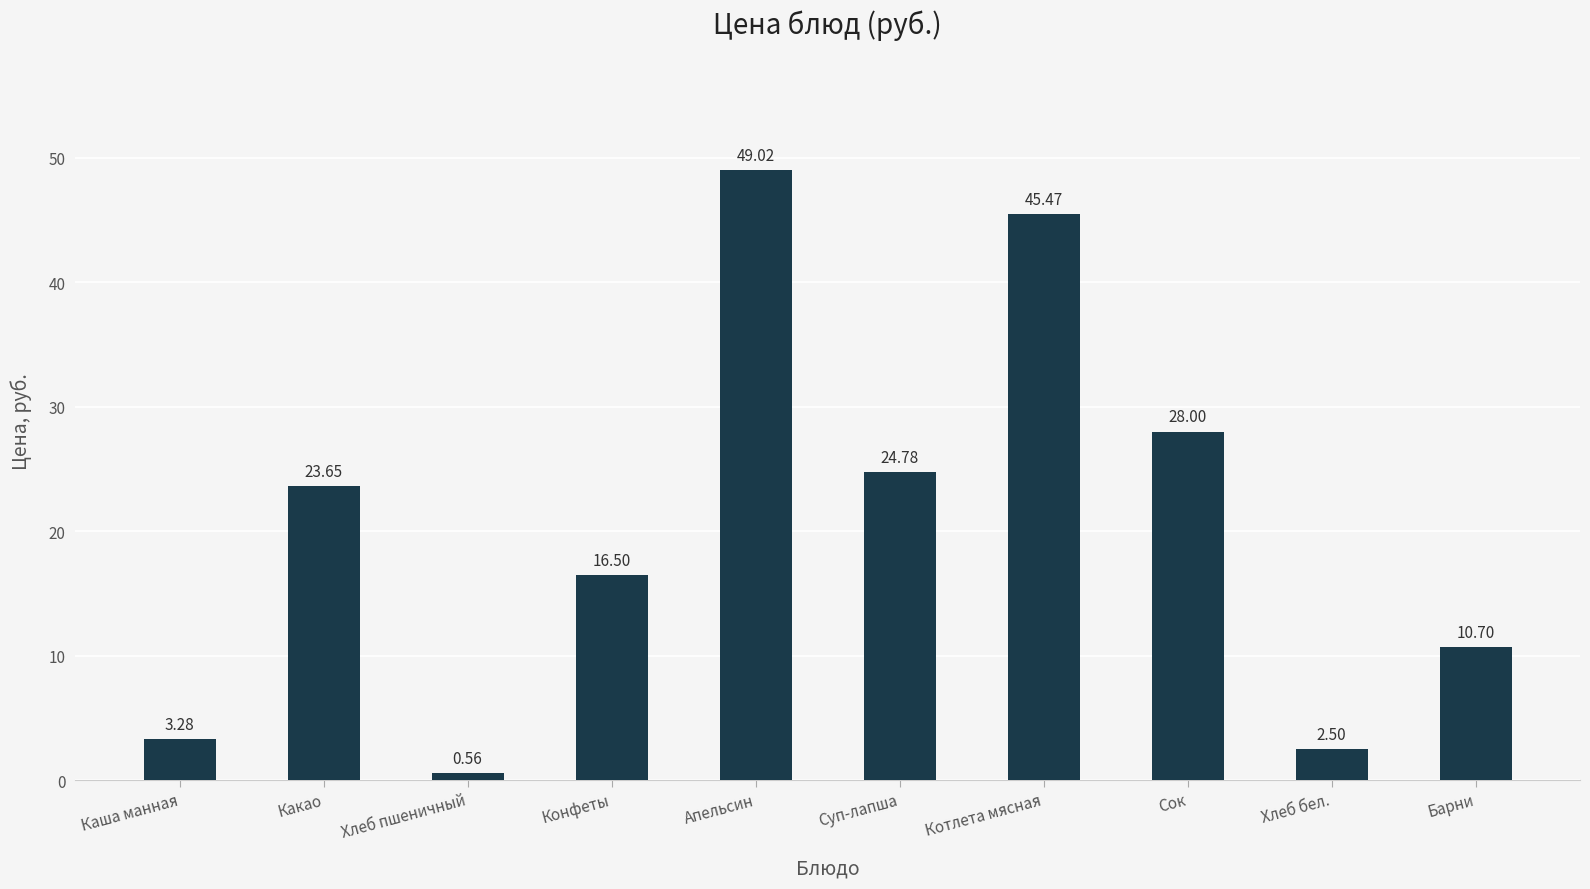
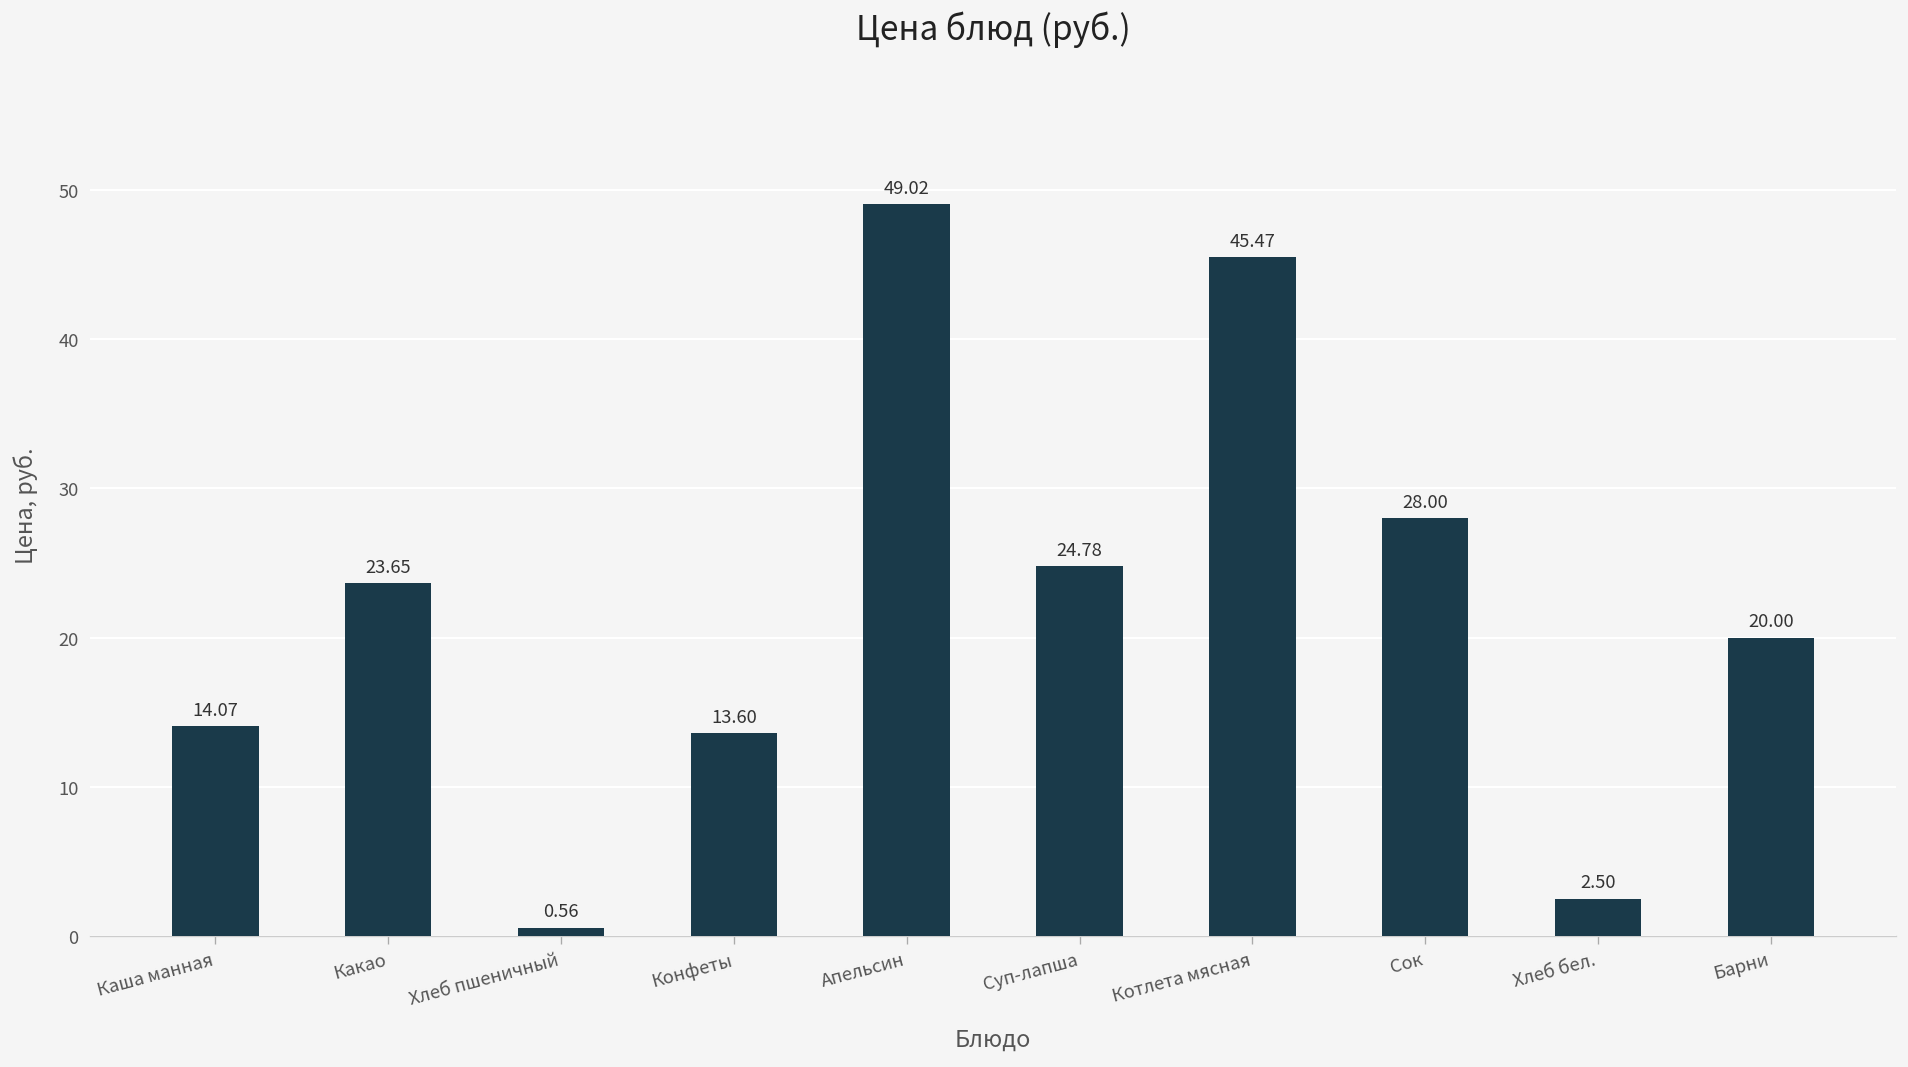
Каша манная: 3.28 -> 14.07
Конфеты: 16.50 -> 13.60
Барни: 10.70 -> 20.00
